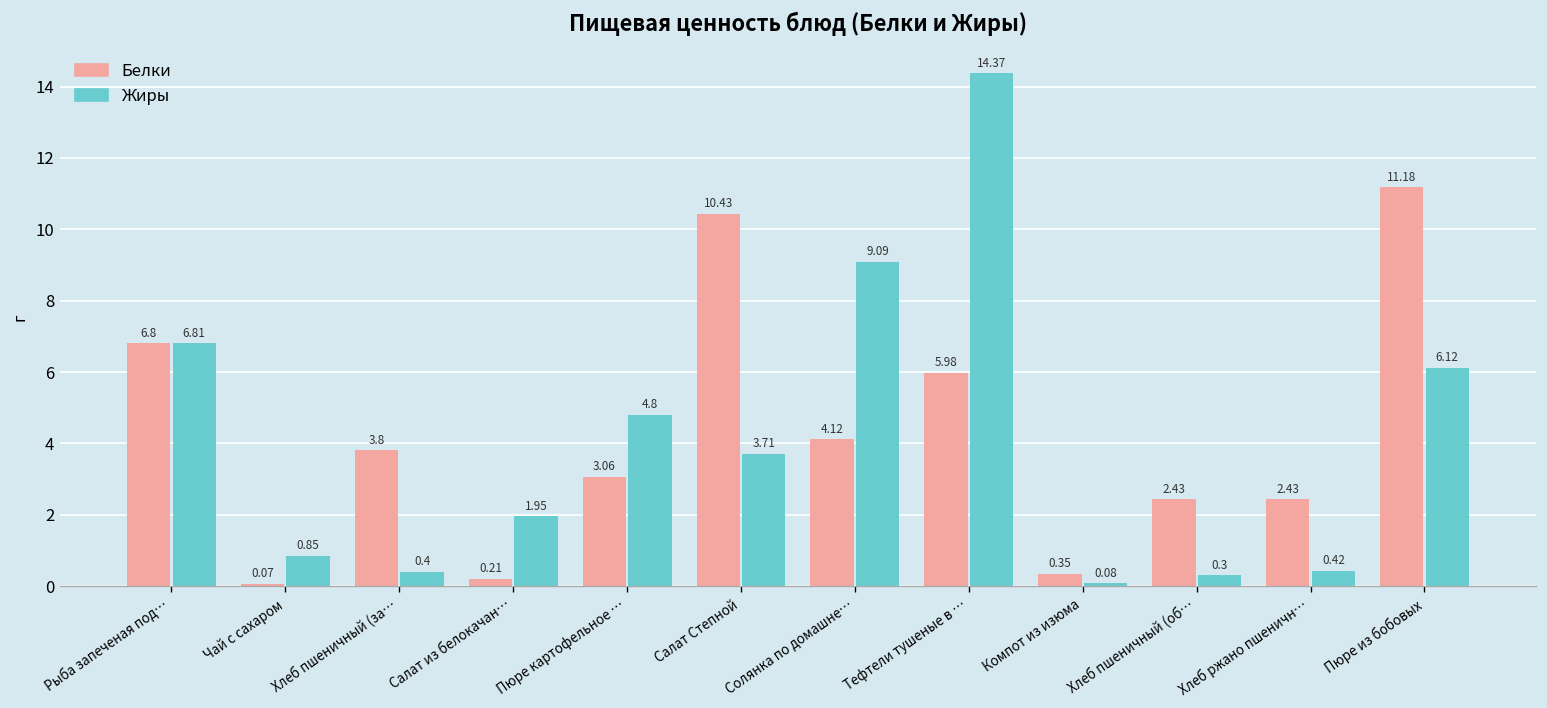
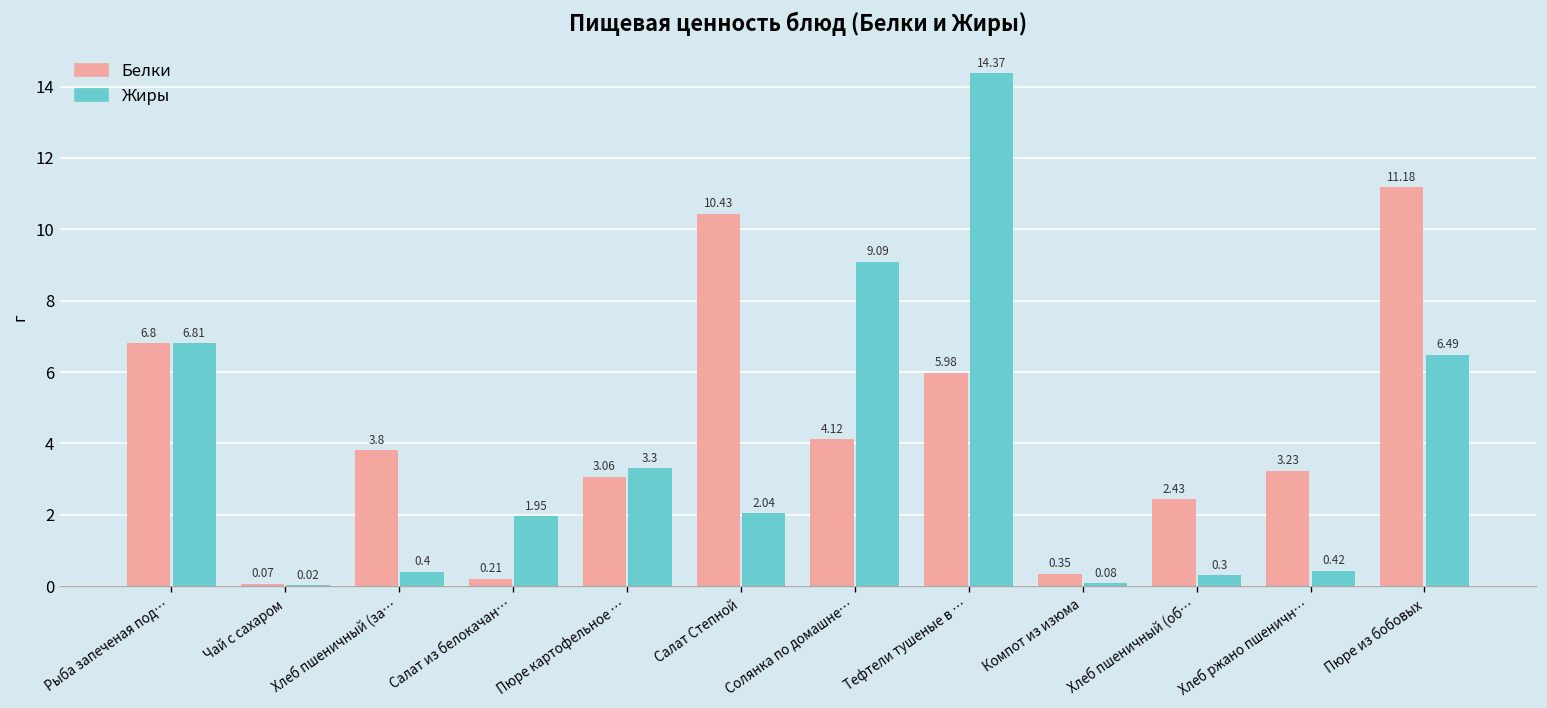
Жиры, Чай с сахаром: 0.85 -> 0.02
Жиры, Пюре картофельное …: 4.8 -> 3.3
Жиры, Салат Степной: 3.71 -> 2.04
Белки, Хлеб ржано пшеничн…: 2.43 -> 3.23
Жиры, Пюре из бобовых: 6.12 -> 6.49
